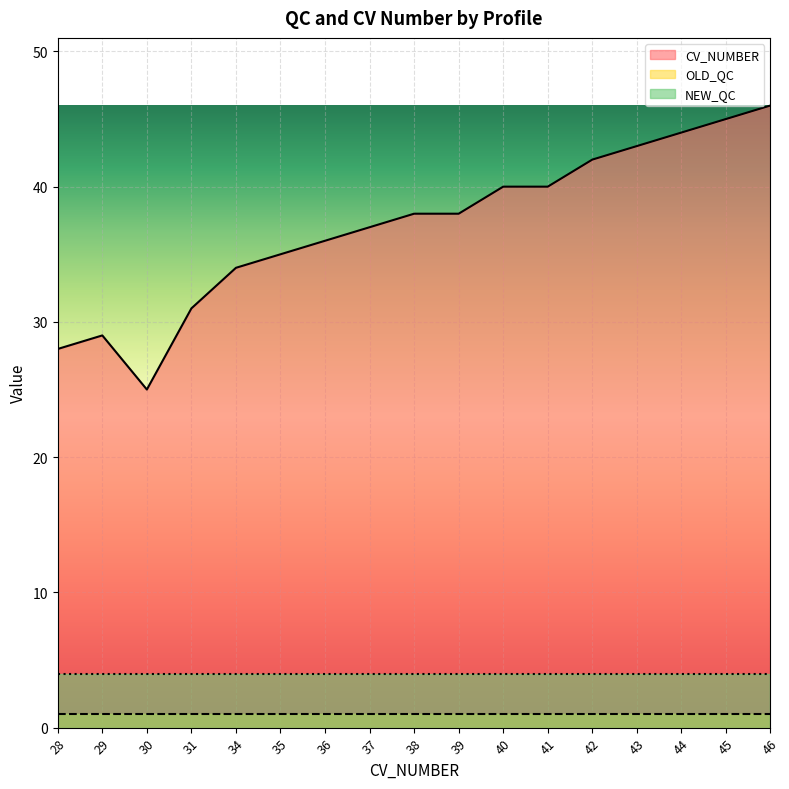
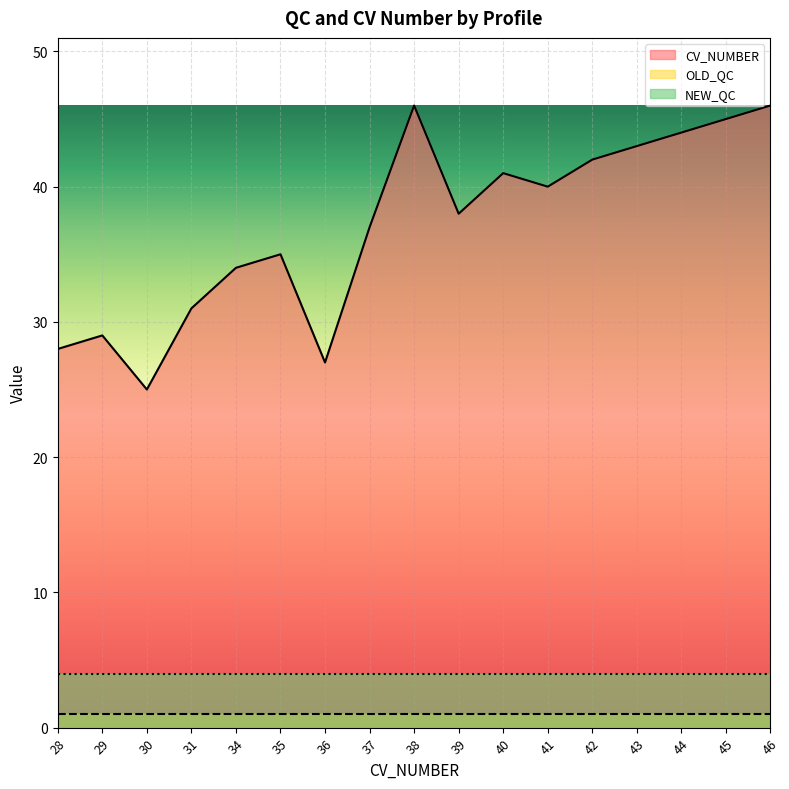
CV_NUMBER, 36: 36 -> 27
CV_NUMBER, 38: 38 -> 46
CV_NUMBER, 40: 40 -> 41
